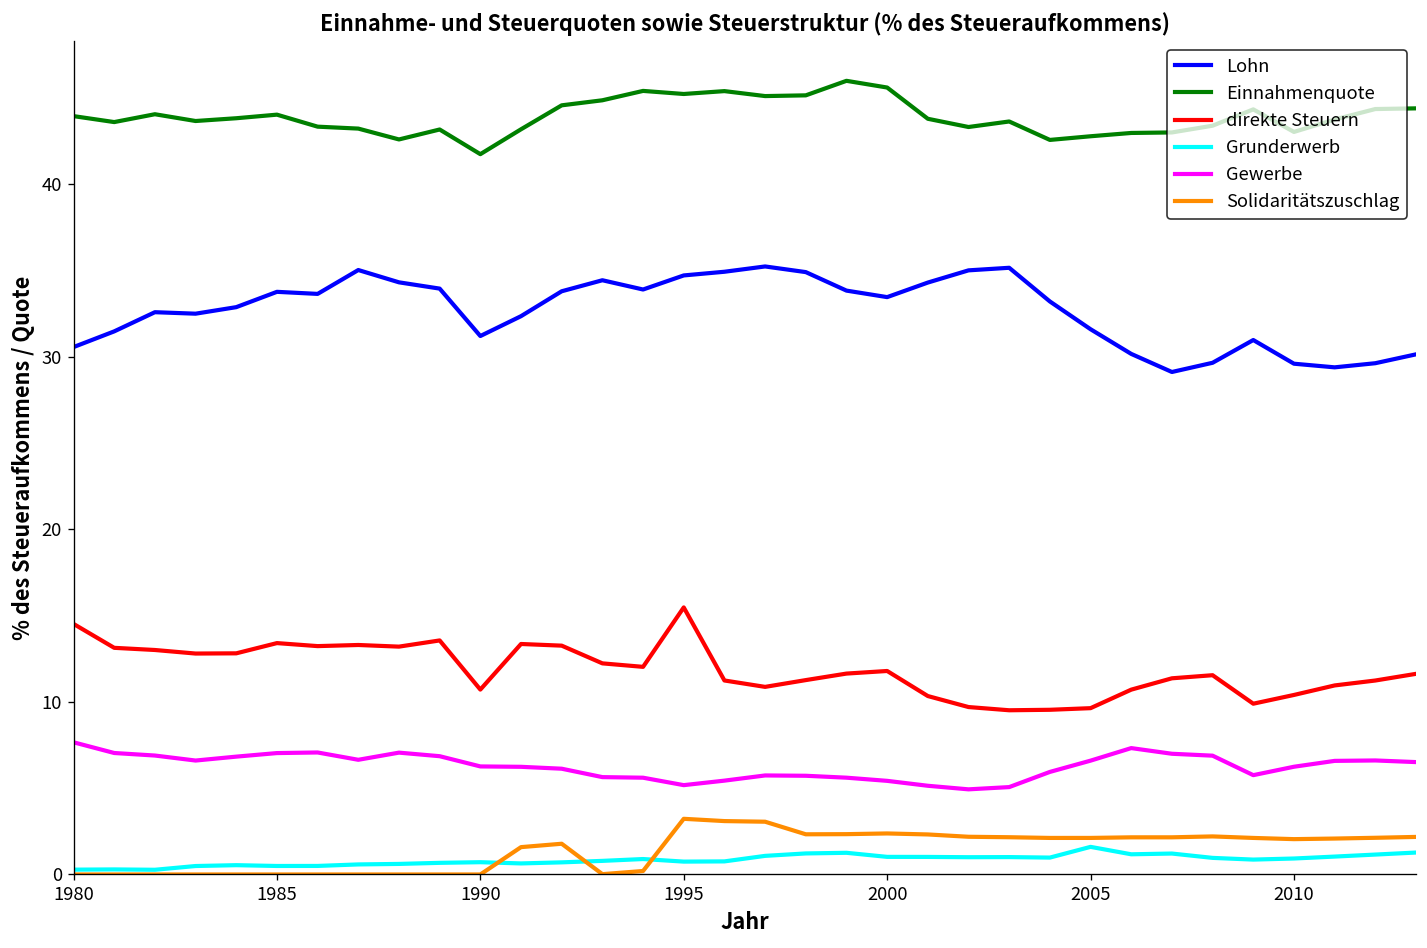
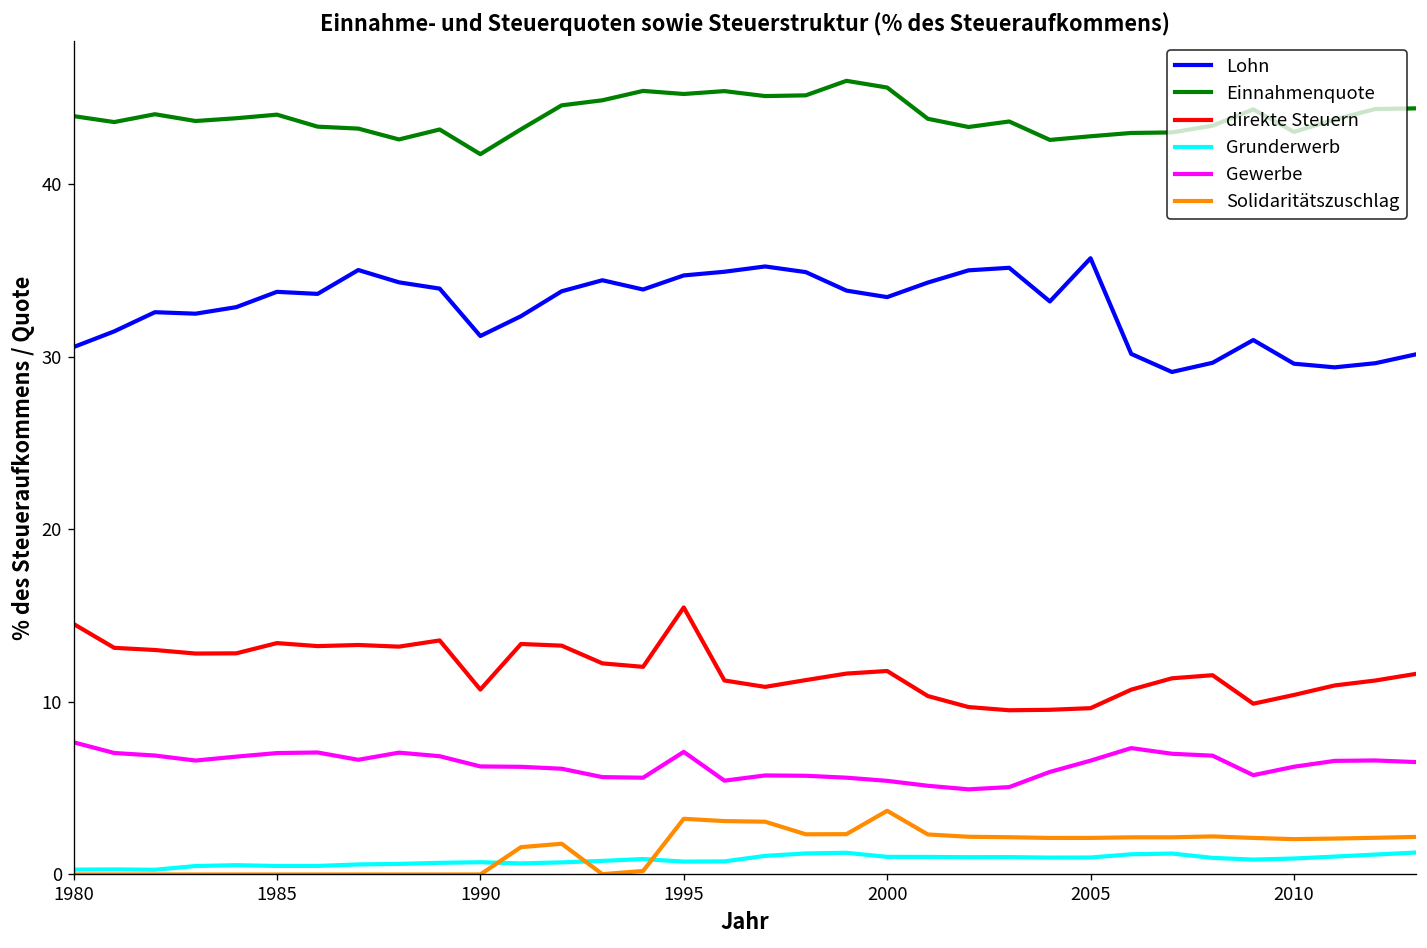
Gewerbe, 1995: 5.2 -> 7.1
Solidaritätszuschlag, 2000: 2.4 -> 3.7
Lohn, 2005: 31.6 -> 35.7
Grunderwerb, 2005: 1.6 -> 1.0
